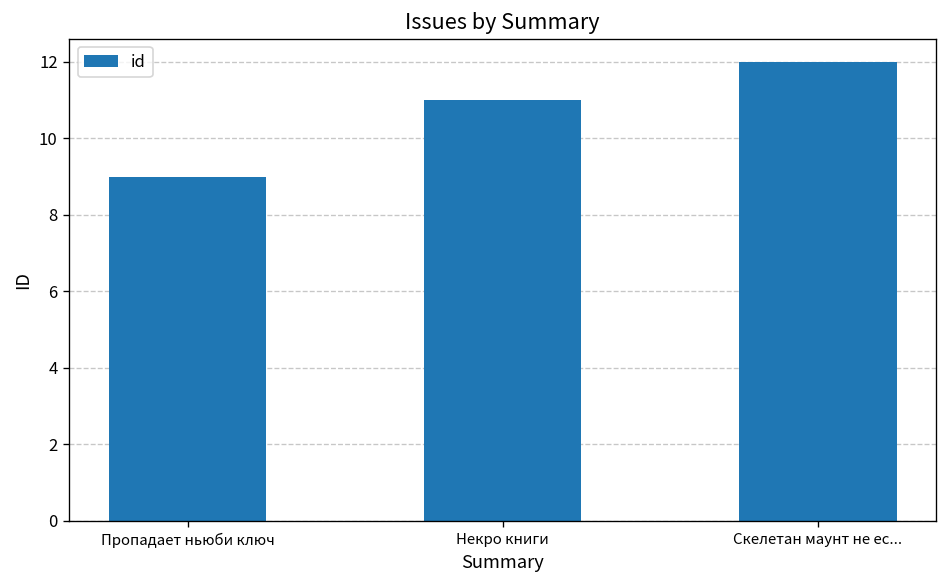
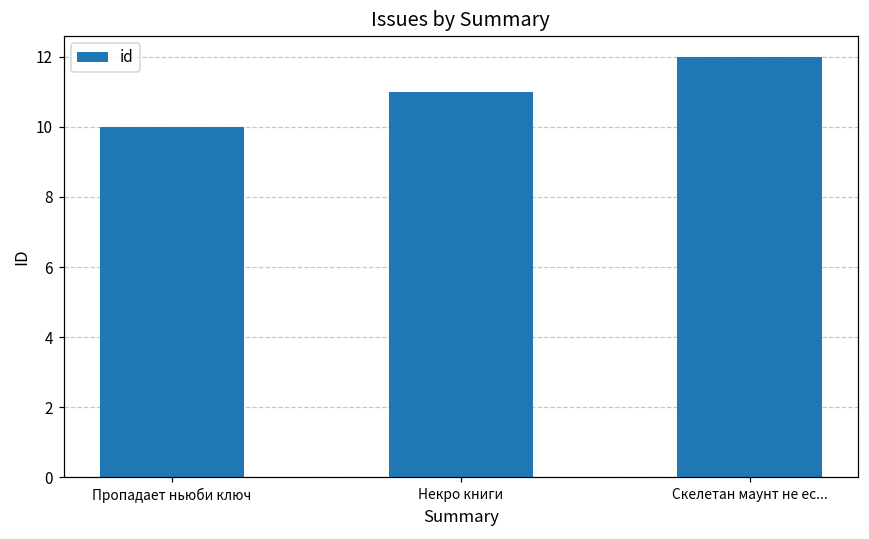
Пропадает ньюби ключ: 9 -> 10
